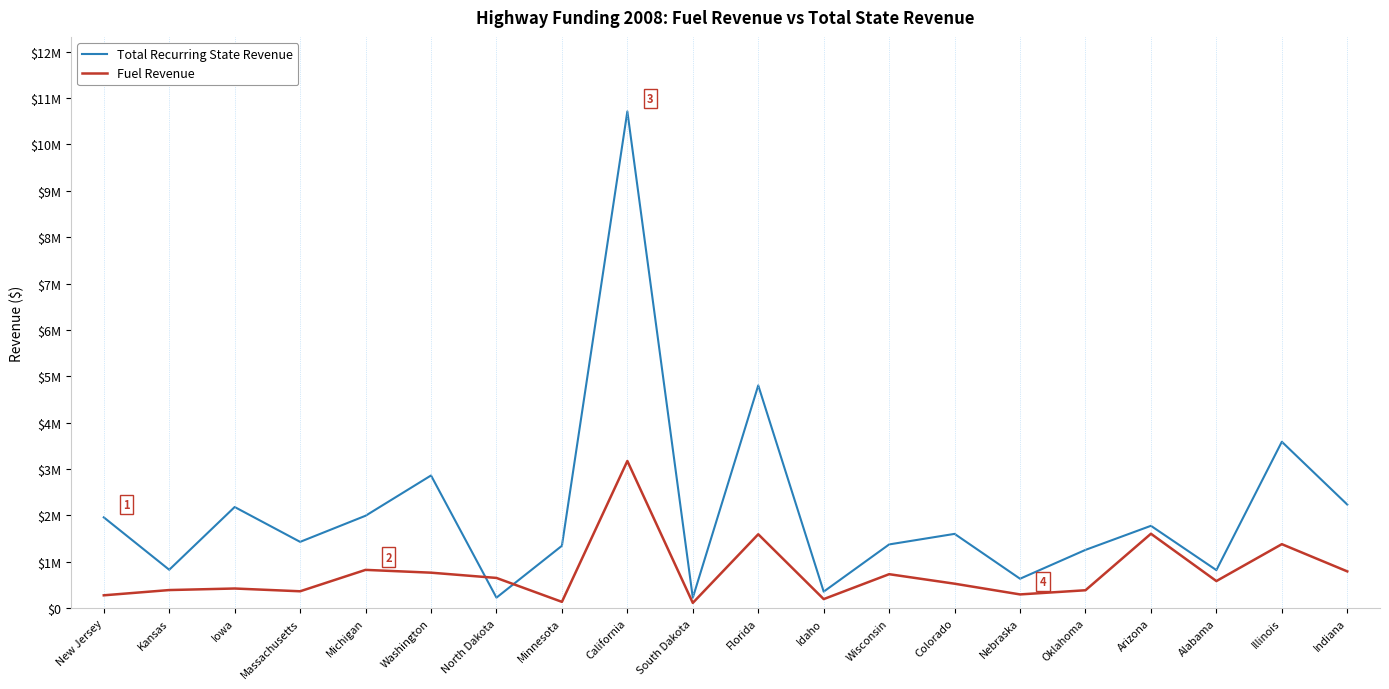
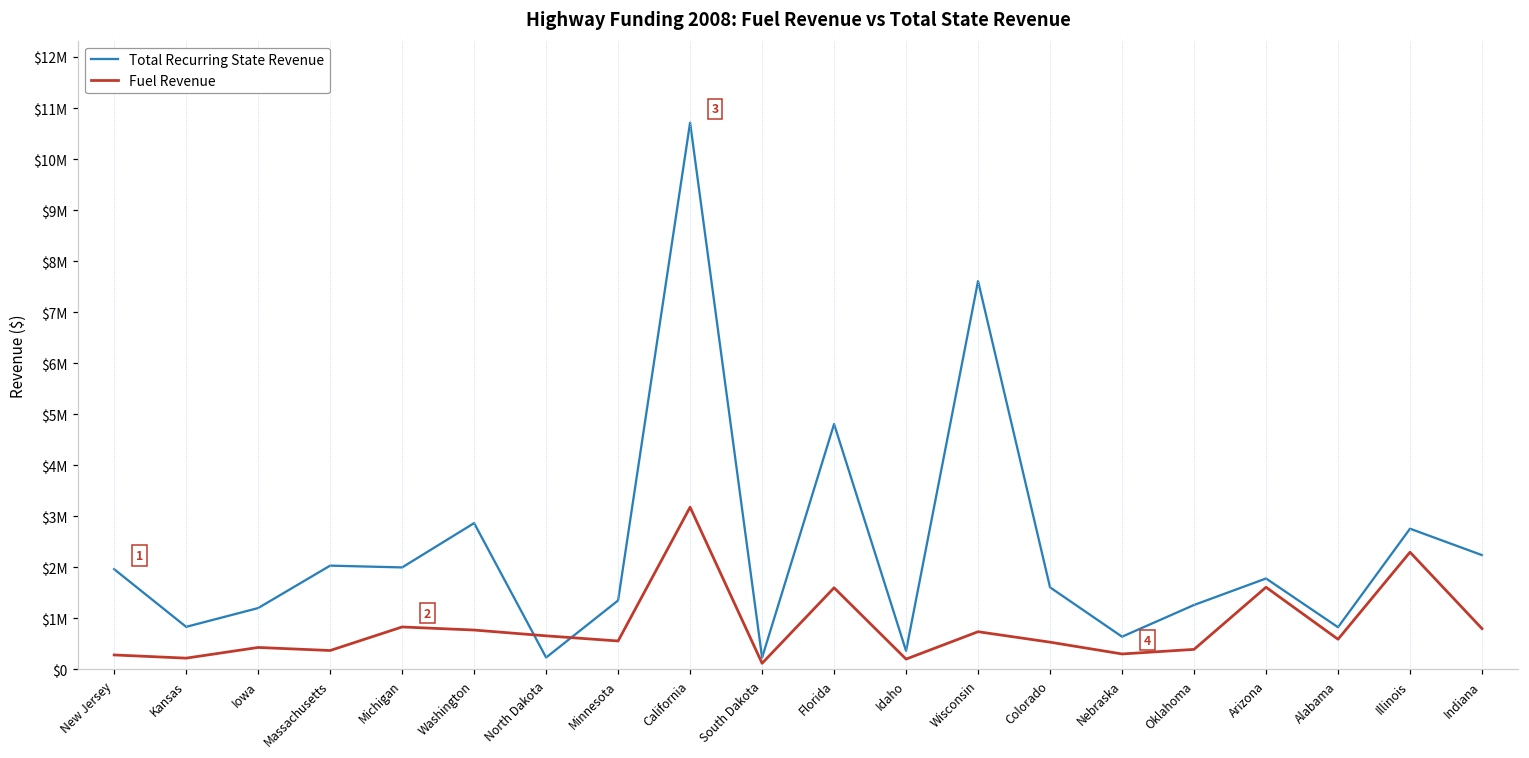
Fuel Revenue, Kansas: $400000 -> $200000
Total Recurring State Revenue, Iowa: $2200000 -> $1200000
Total Recurring State Revenue, Massachusetts: $1400000 -> $2000000
Fuel Revenue, Minnesota: $100000 -> $600000
Total Recurring State Revenue, Wisconsin: $1400000 -> $7600000
Total Recurring State Revenue, Illinois: $3600000 -> $2800000
Fuel Revenue, Illinois: $1400000 -> $2300000
